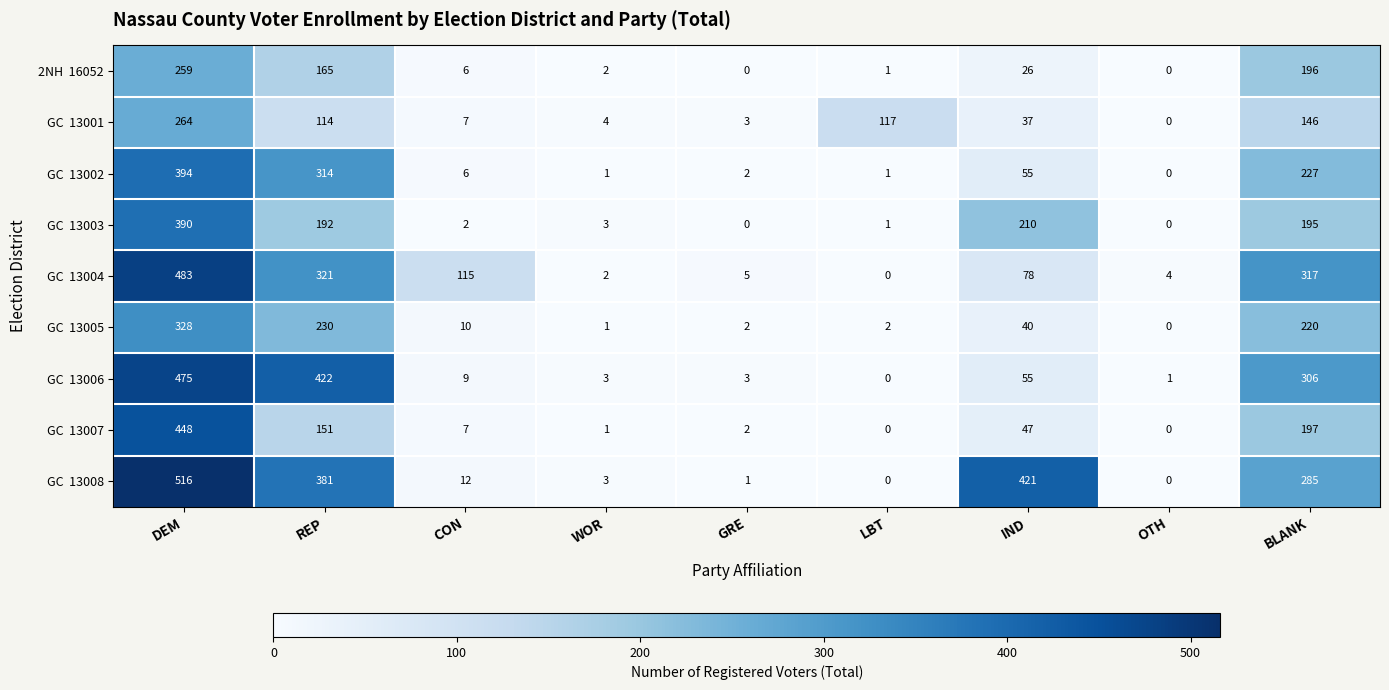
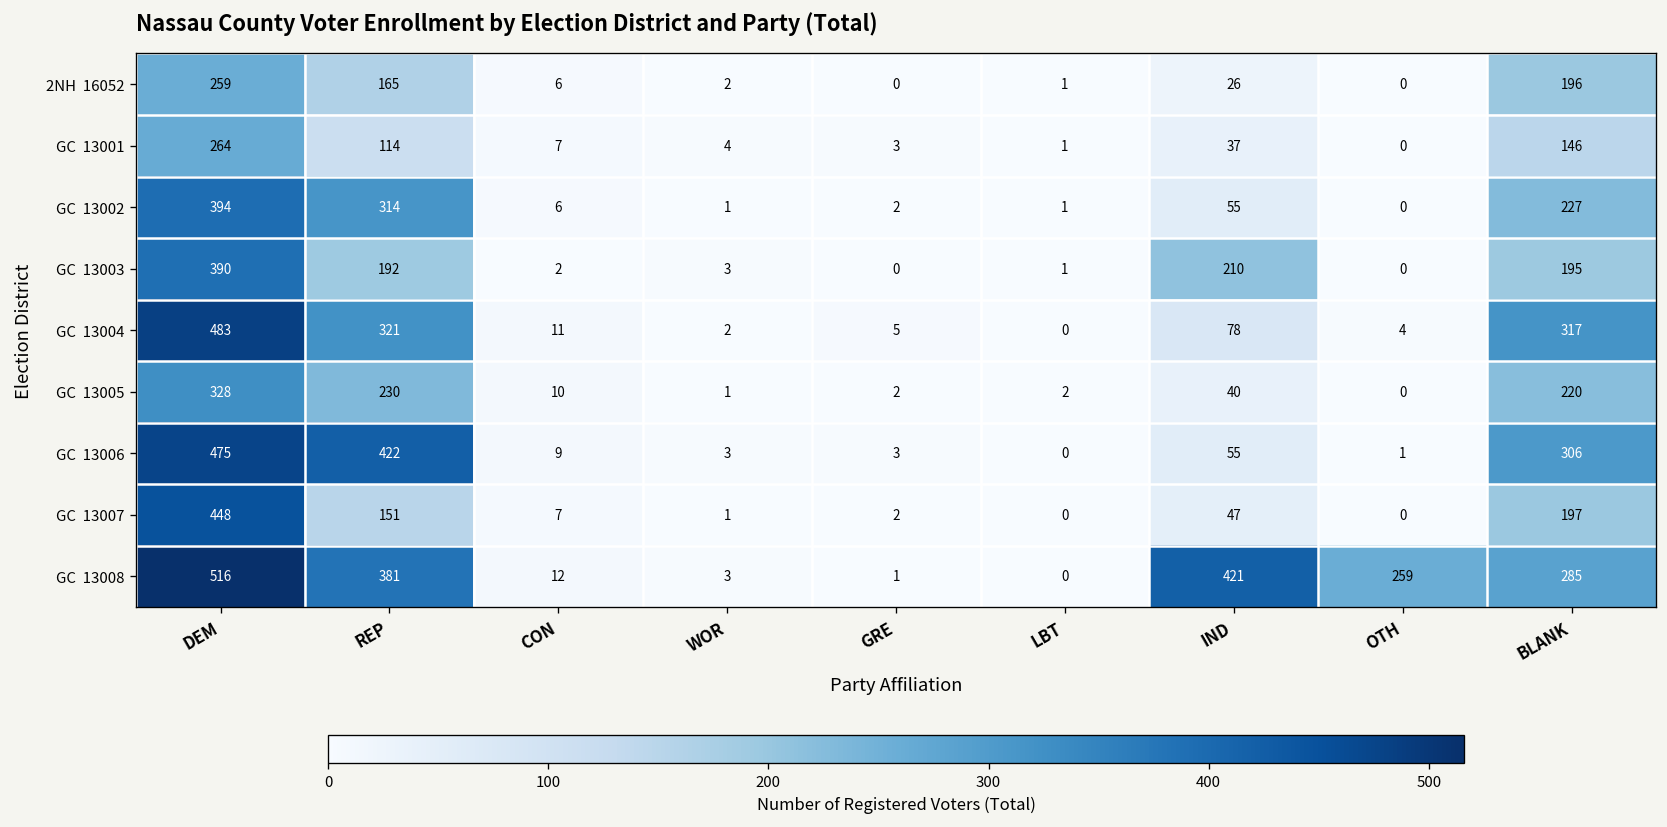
GC 13001, LBT: 117 -> 1
GC 13004, CON: 115 -> 11
GC 13008, OTH: 0 -> 259
